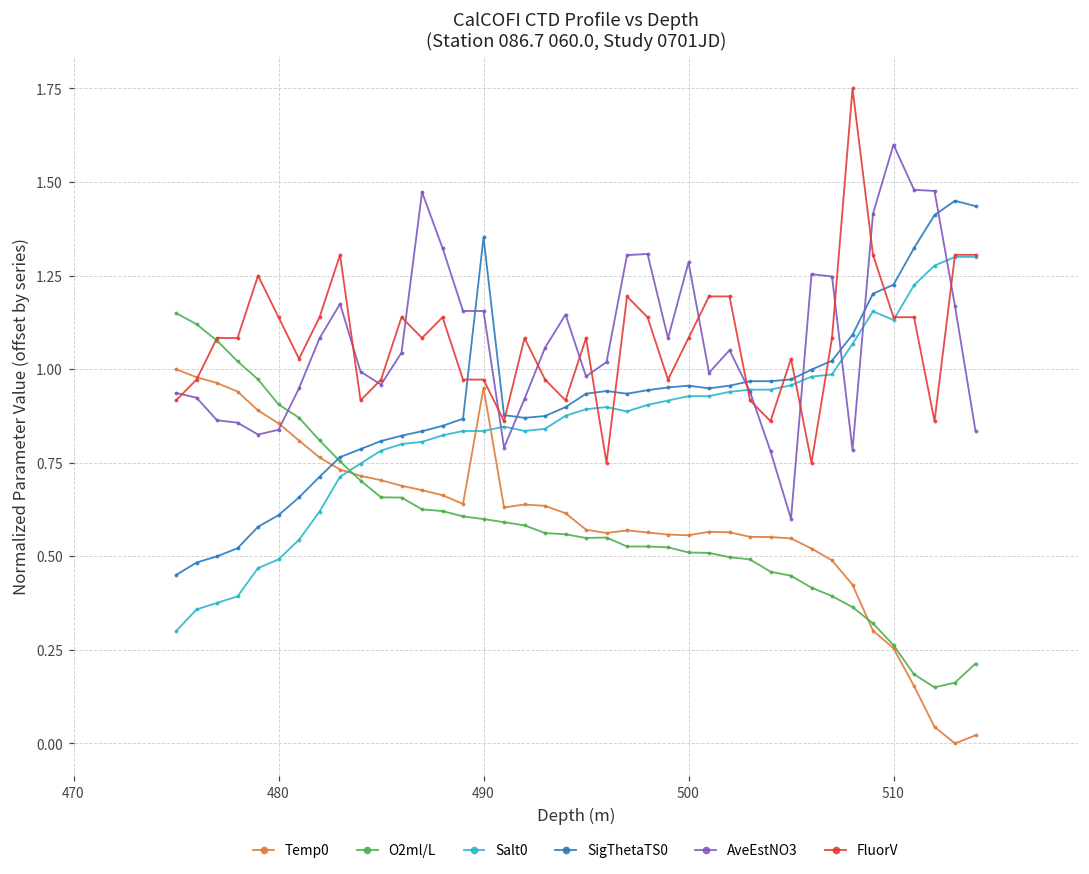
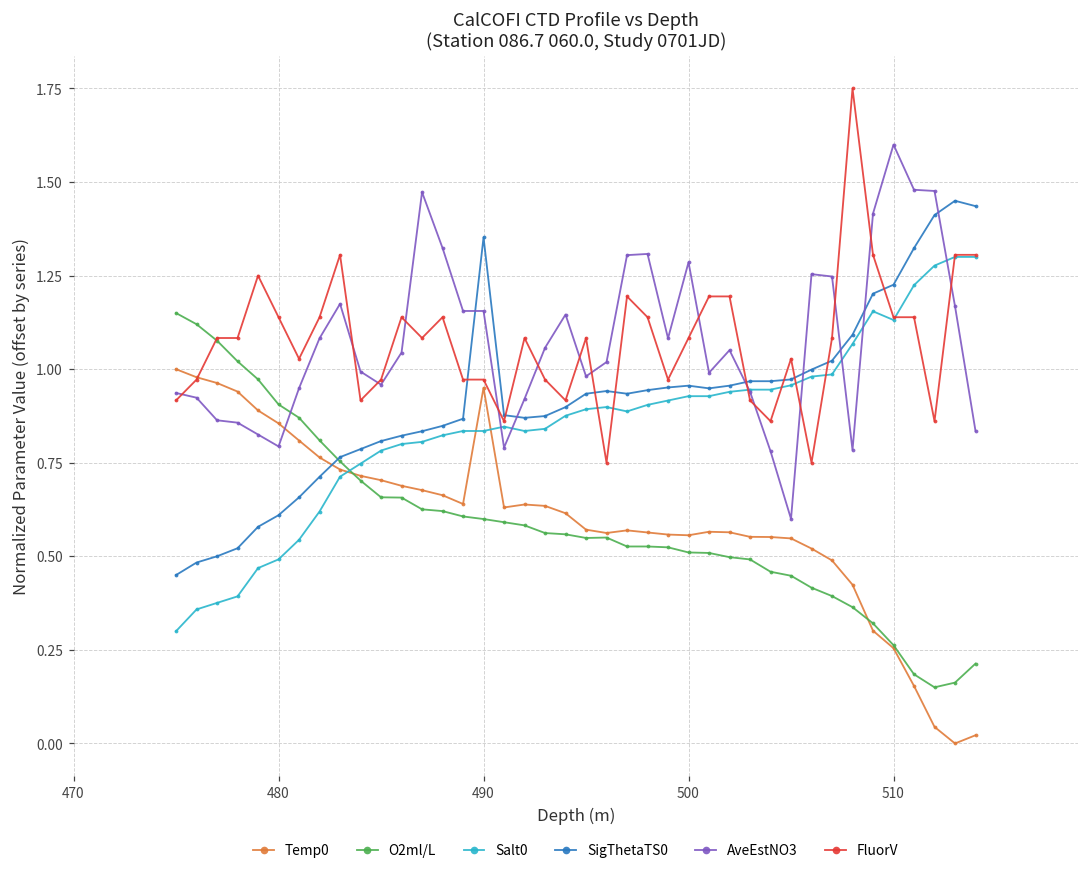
AveEstNO3, 480: 0.84 -> 0.79
